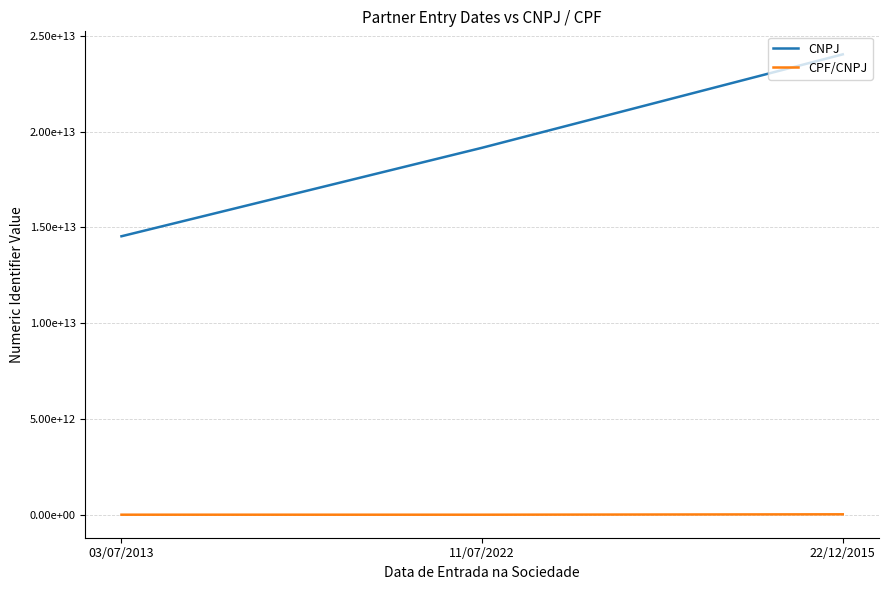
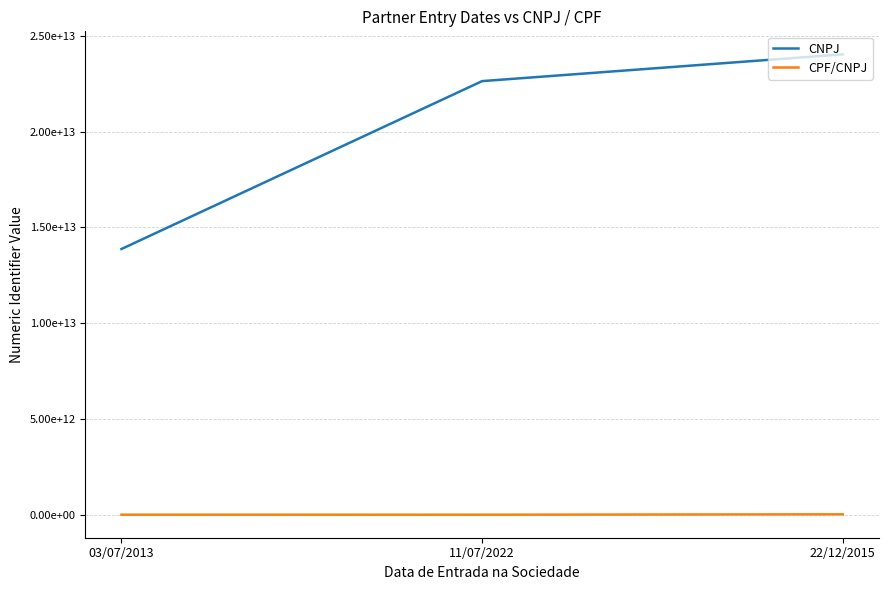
CNPJ, 03/07/2013: 14500000000000 -> 13900000000000
CNPJ, 11/07/2022: 19200000000000 -> 22600000000000
